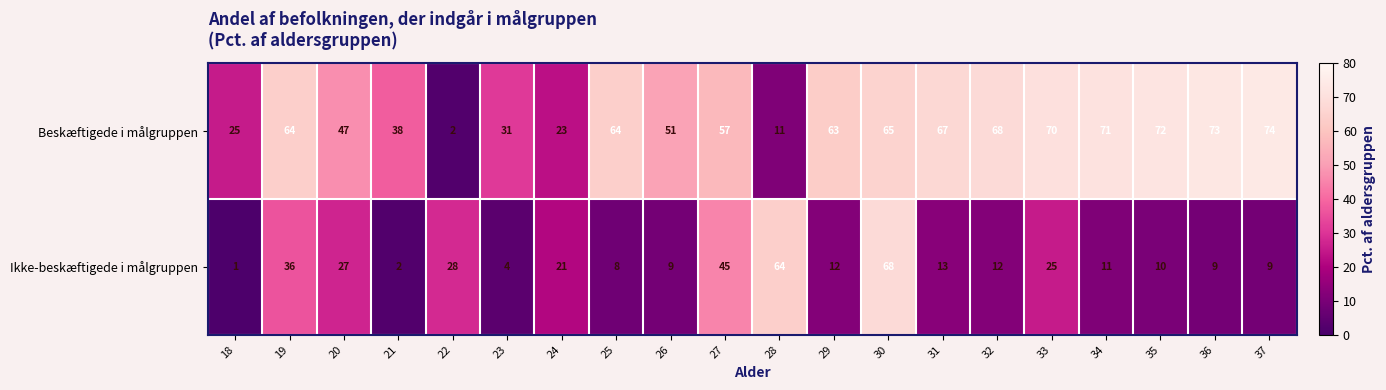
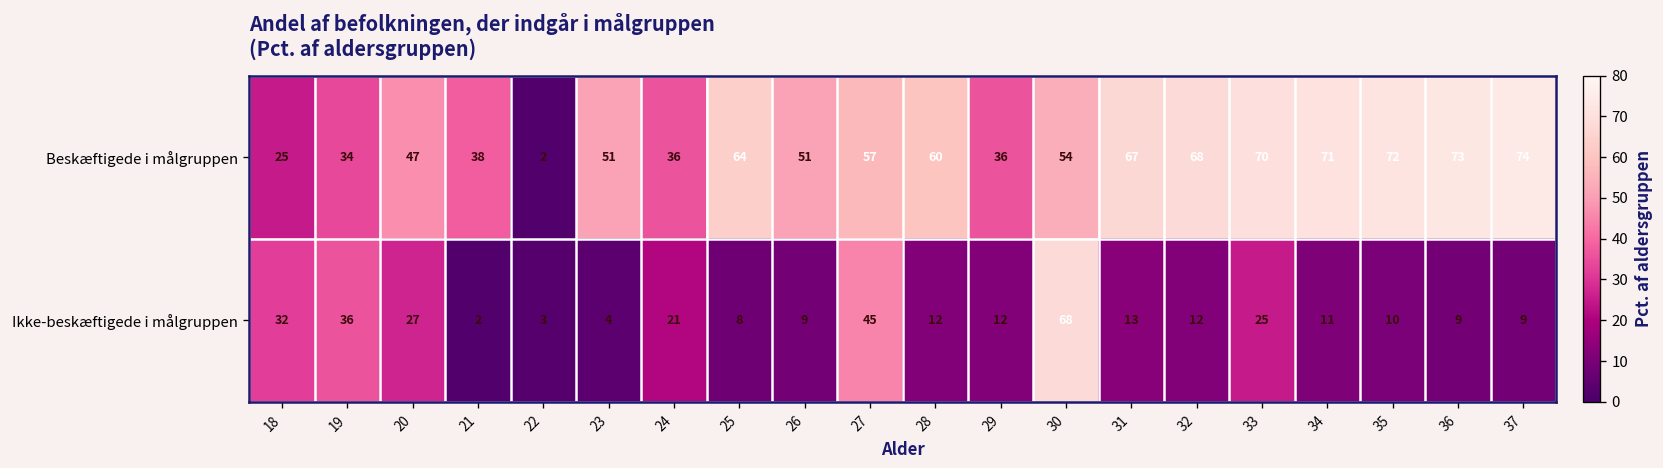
Beskæftigede i målgruppen, 19: 64 -> 34
Beskæftigede i målgruppen, 23: 31 -> 51
Beskæftigede i målgruppen, 24: 23 -> 36
Beskæftigede i målgruppen, 28: 11 -> 60
Beskæftigede i målgruppen, 29: 63 -> 36
Beskæftigede i målgruppen, 30: 65 -> 54
Ikke-beskæftigede i målgruppen, 18: 1 -> 32
Ikke-beskæftigede i målgruppen, 22: 28 -> 3
Ikke-beskæftigede i målgruppen, 28: 64 -> 12
